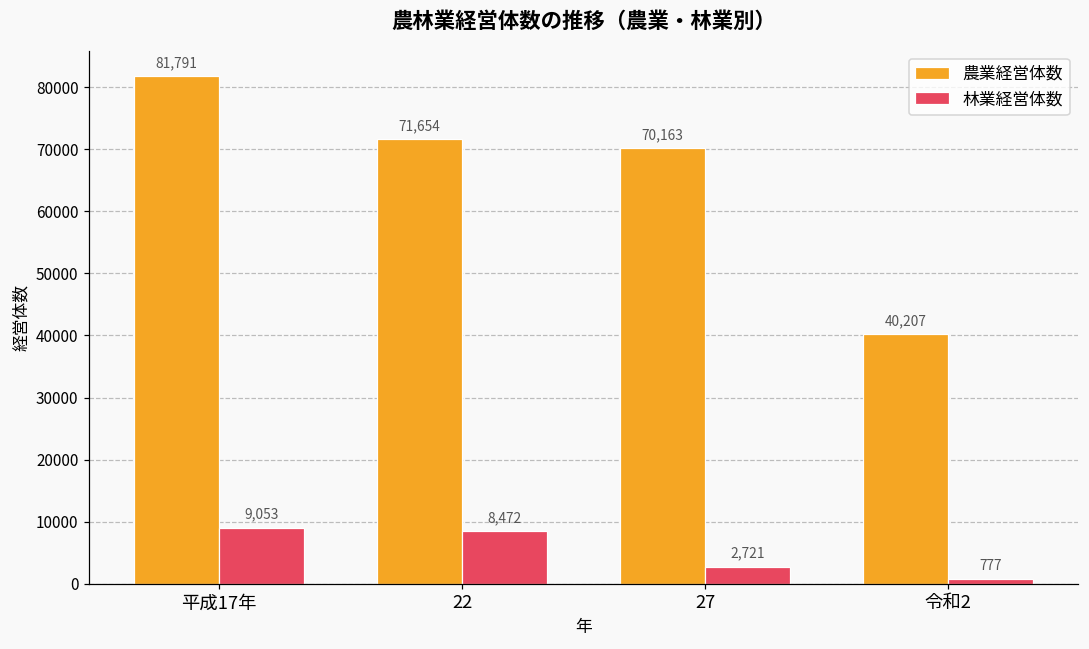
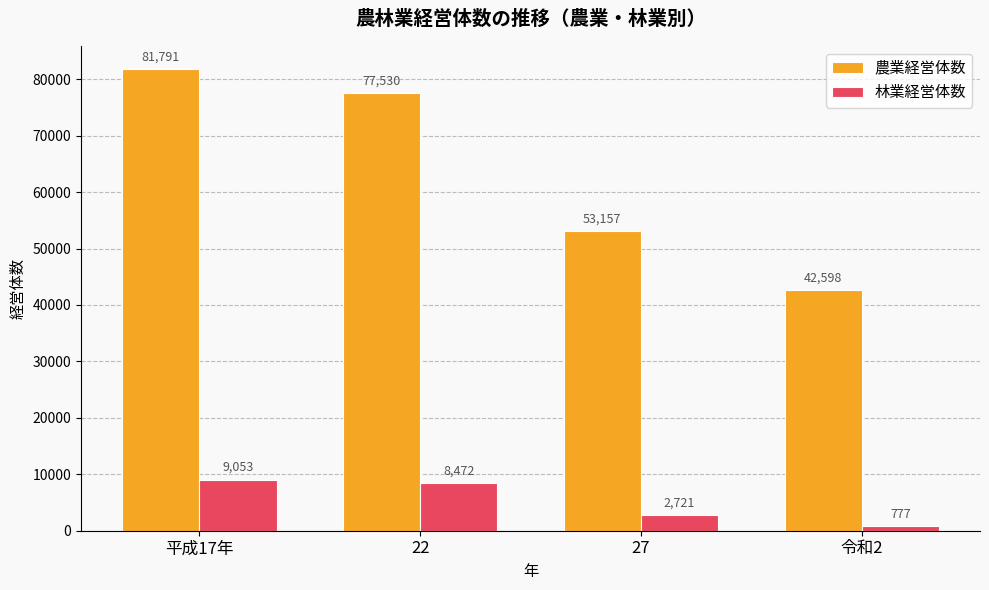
農業経営体数, 22: 71,654 -> 77,530
農業経営体数, 27: 70,163 -> 53,157
農業経営体数, 令和2: 40,207 -> 42,598
